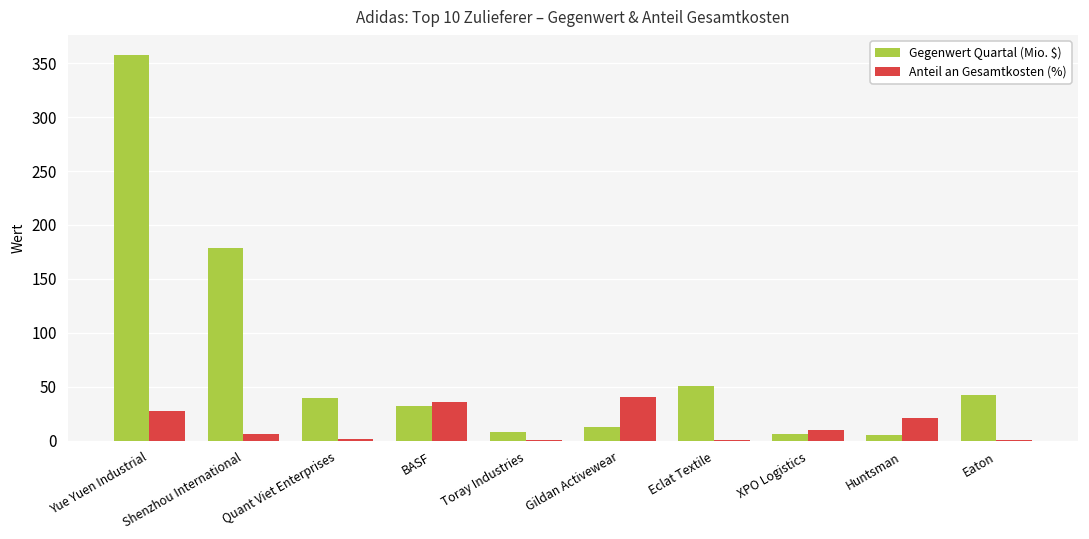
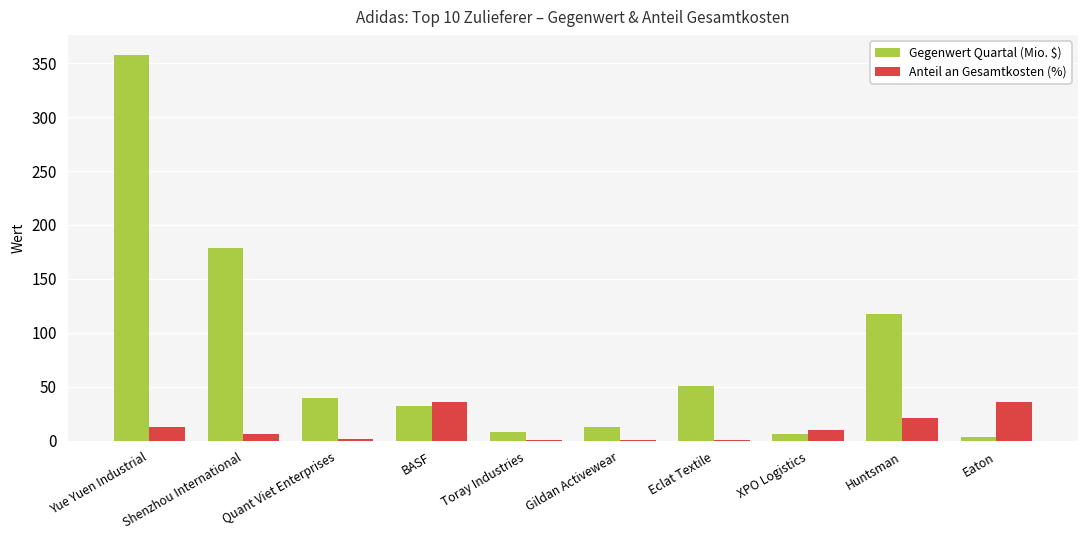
Anteil an Gesamtkosten (%), Yue Yuen Industrial: 30 -> 10
Anteil an Gesamtkosten (%), Gildan Activewear: 40 -> 0
Gegenwert Quartal (Mio. $), Huntsman: 10 -> 120
Gegenwert Quartal (Mio. $), Eaton: 40 -> 0
Anteil an Gesamtkosten (%), Eaton: 0 -> 40
